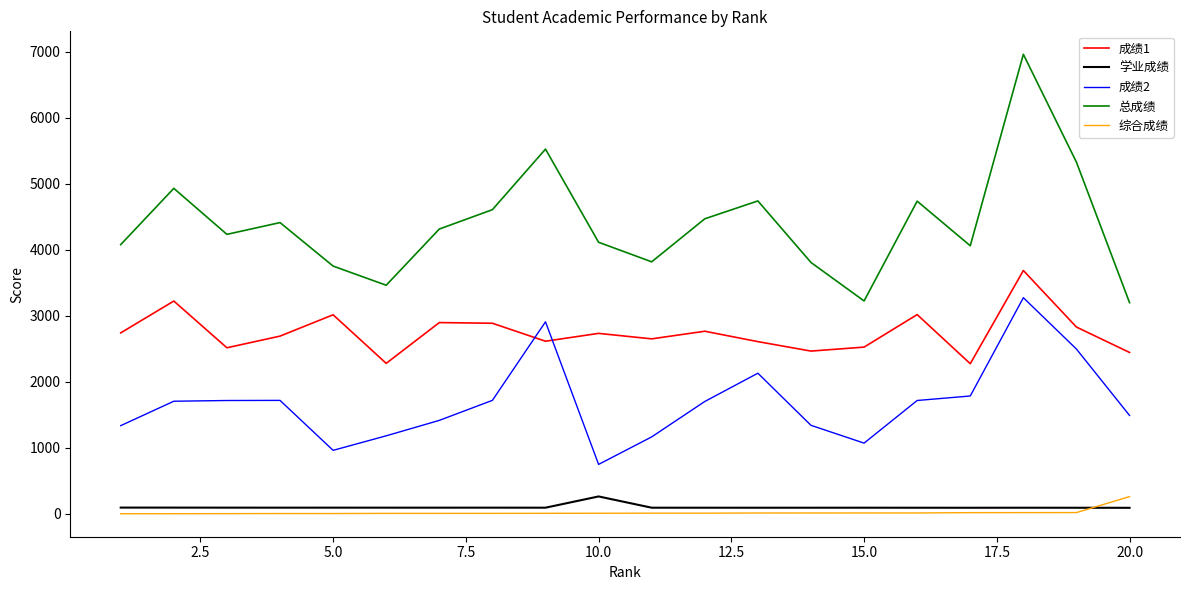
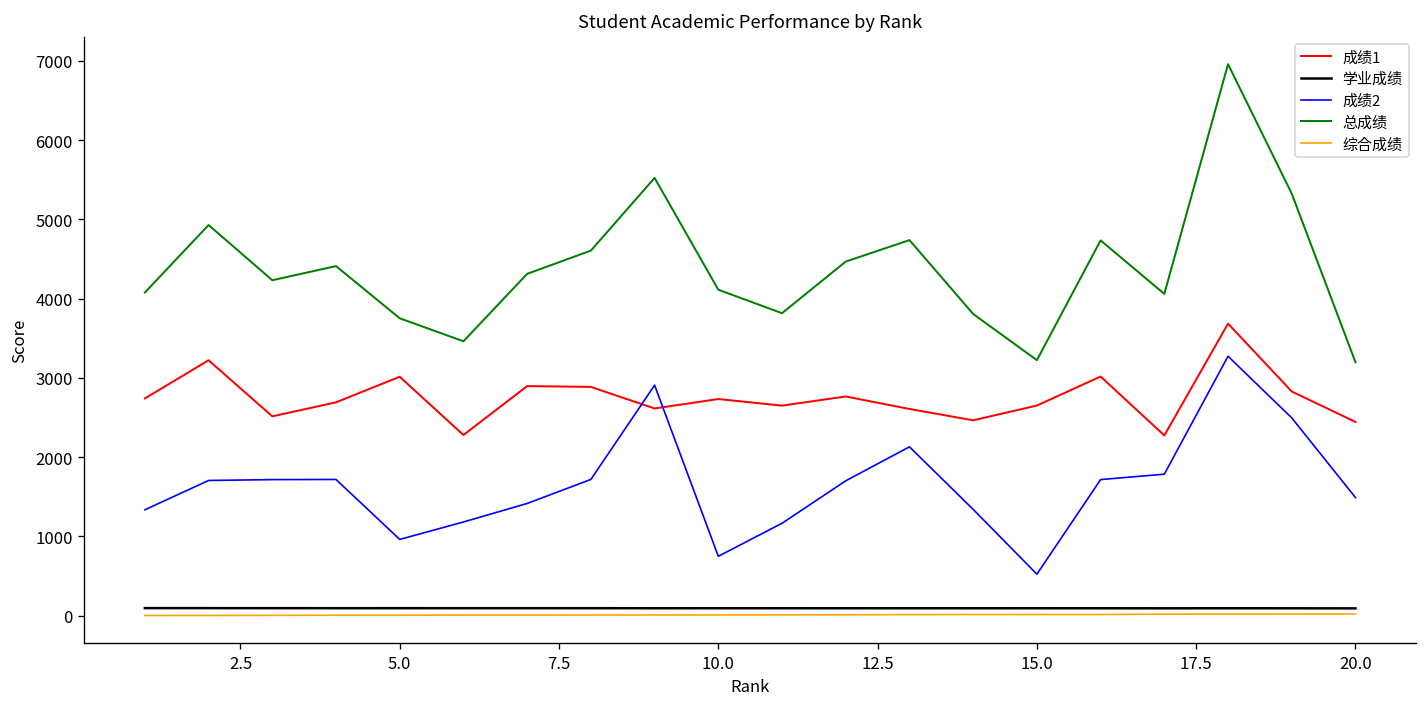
学业成绩, 10.0: 300 -> 100
成绩1, 15.0: 2500 -> 2700
成绩2, 15.0: 1100 -> 500
综合成绩, 20.0: 300 -> 0
